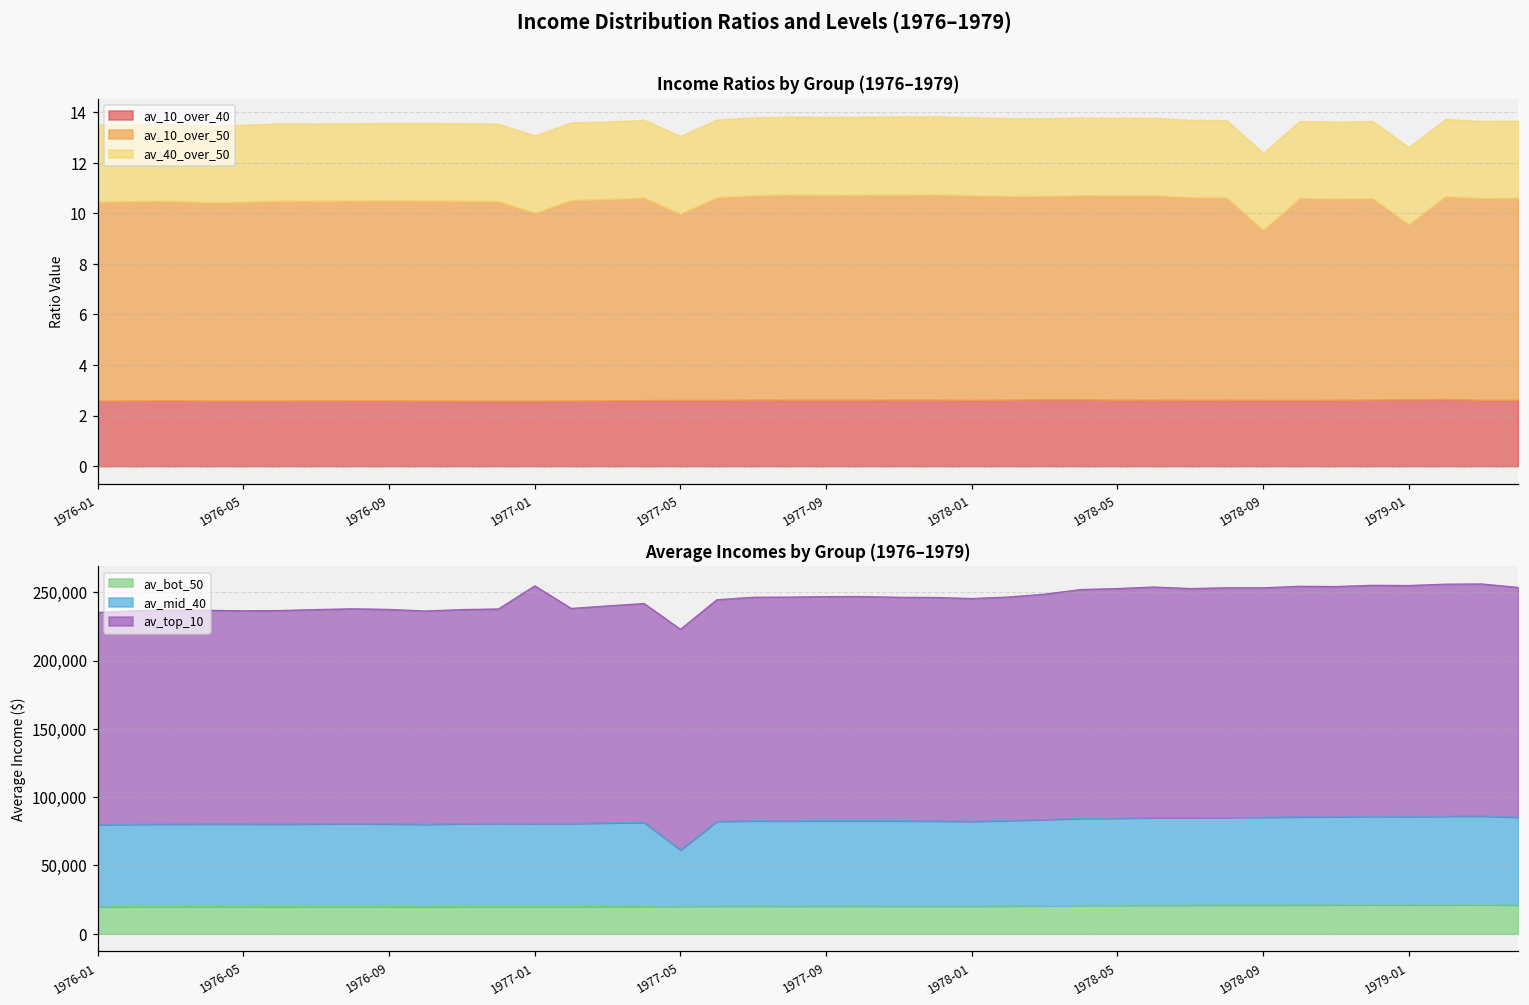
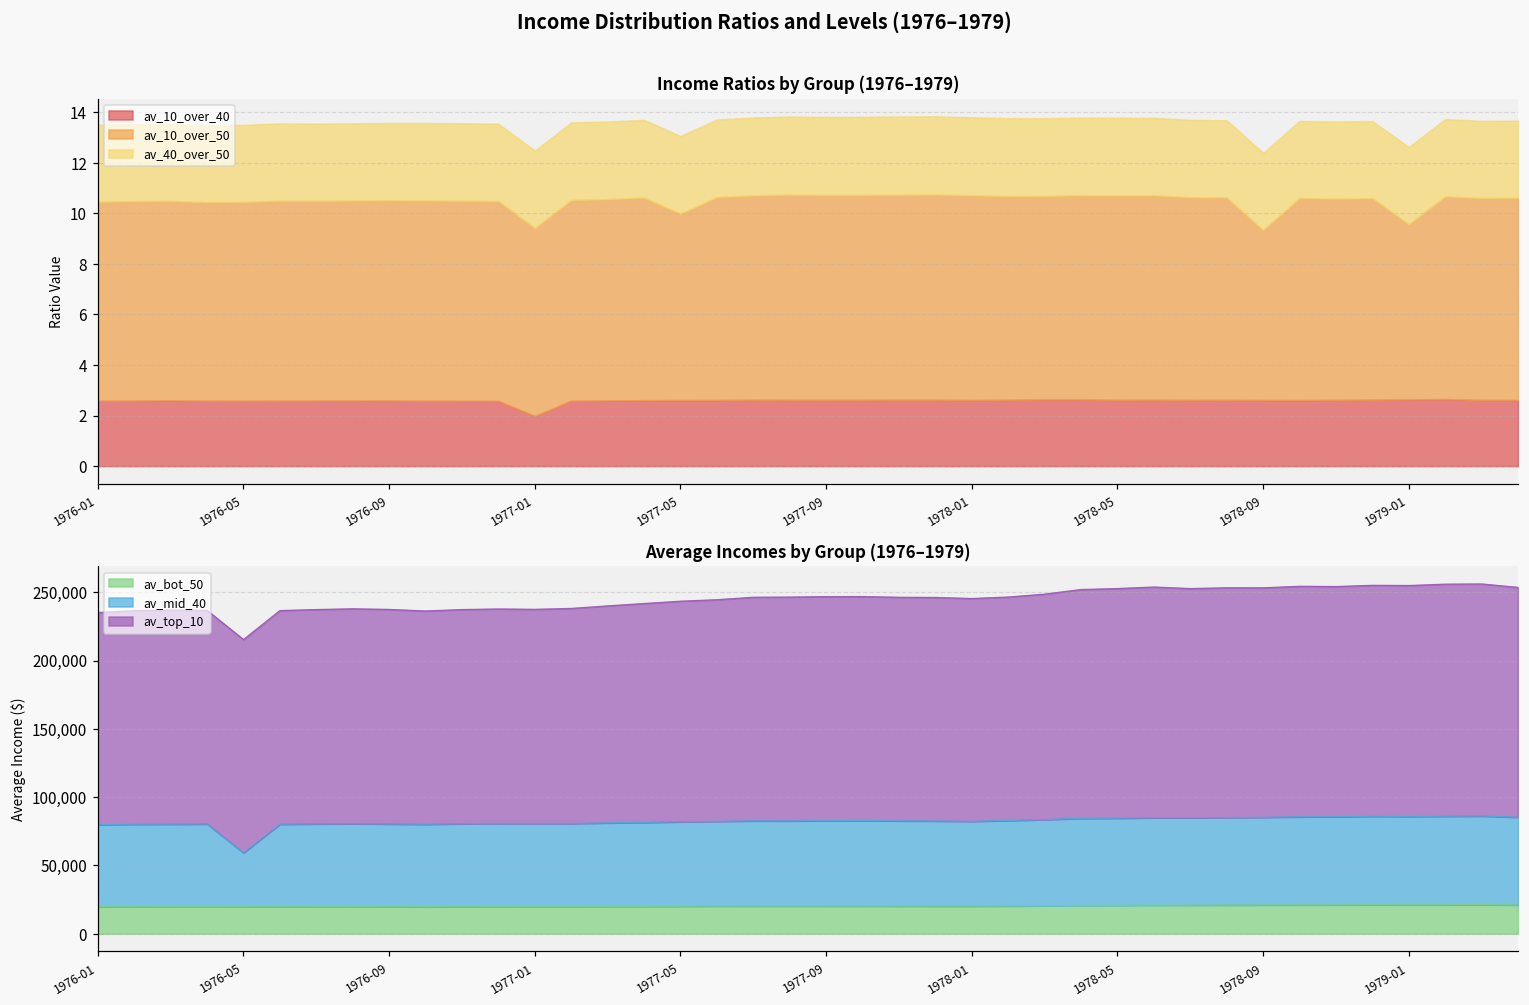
Income Ratios by Group (1976–1979), av_10_over_40, 1977-01: 2.6 -> 2.0
Average Incomes by Group (1976–1979), av_mid_40, 1976-05: 60,000 -> 39,000
Average Incomes by Group (1976–1979), av_top_10, 1977-01: 174,000 -> 157,000
Average Incomes by Group (1976–1979), av_mid_40, 1977-05: 41,000 -> 62,000
